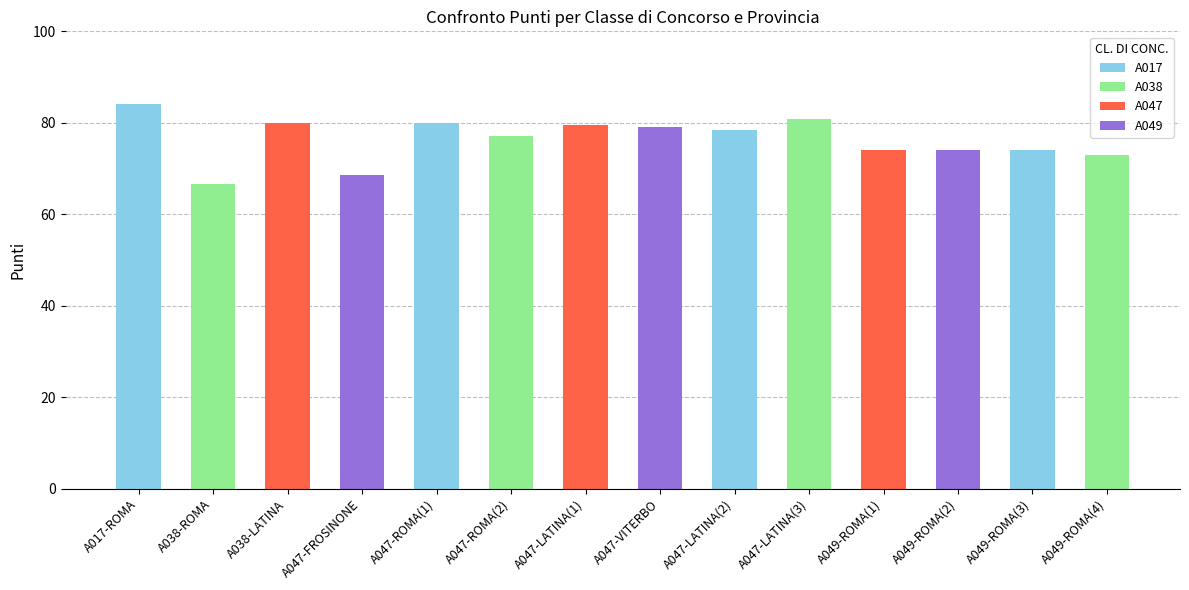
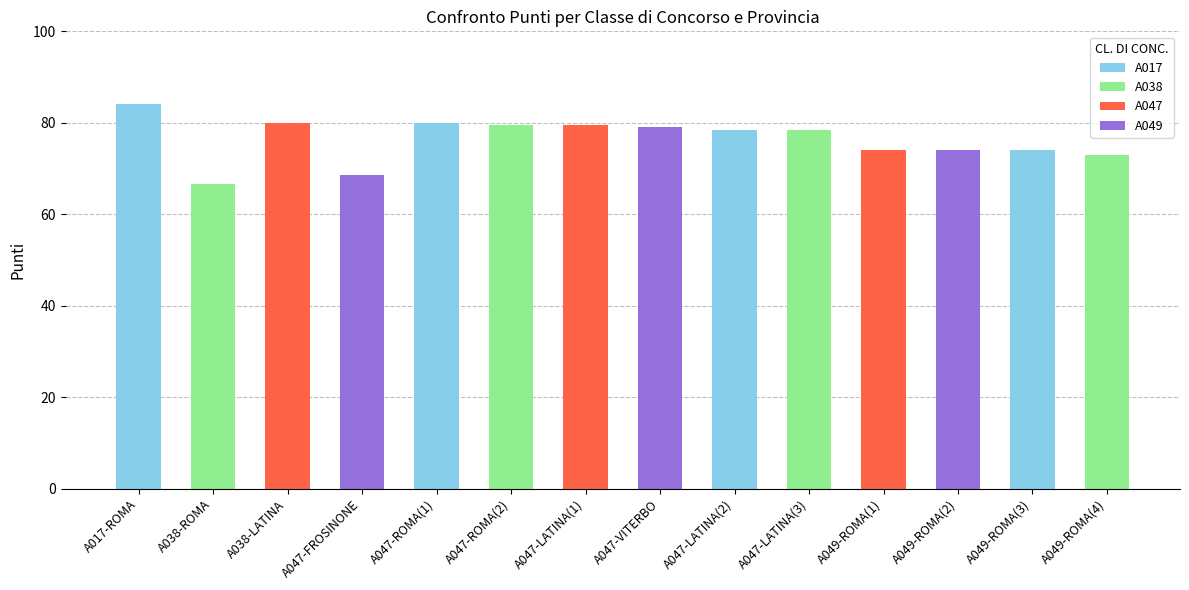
A047-ROMA(2): 77 -> 80
A047-LATINA(3): 81 -> 79
